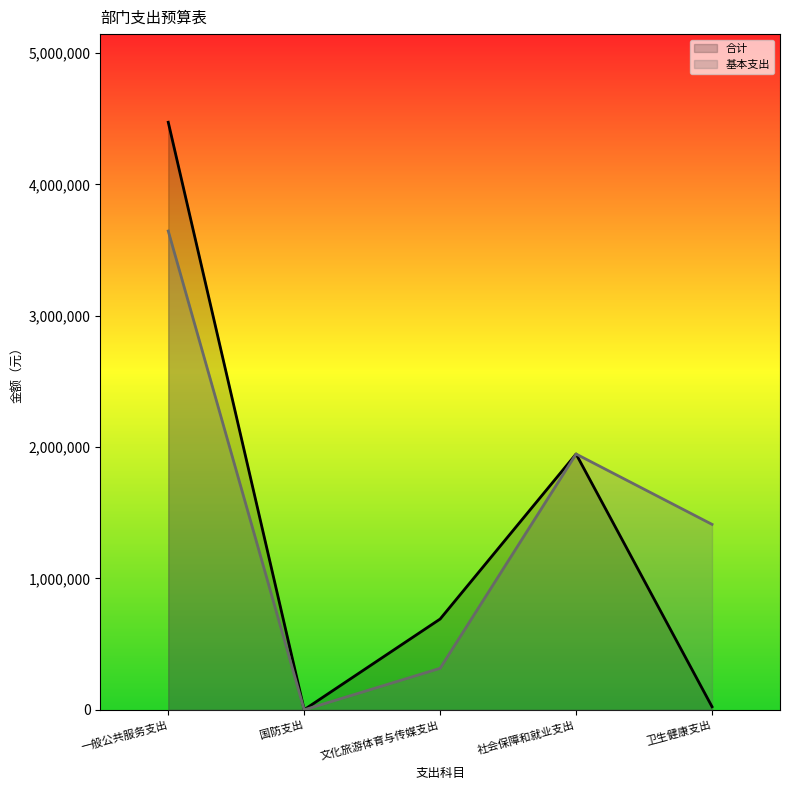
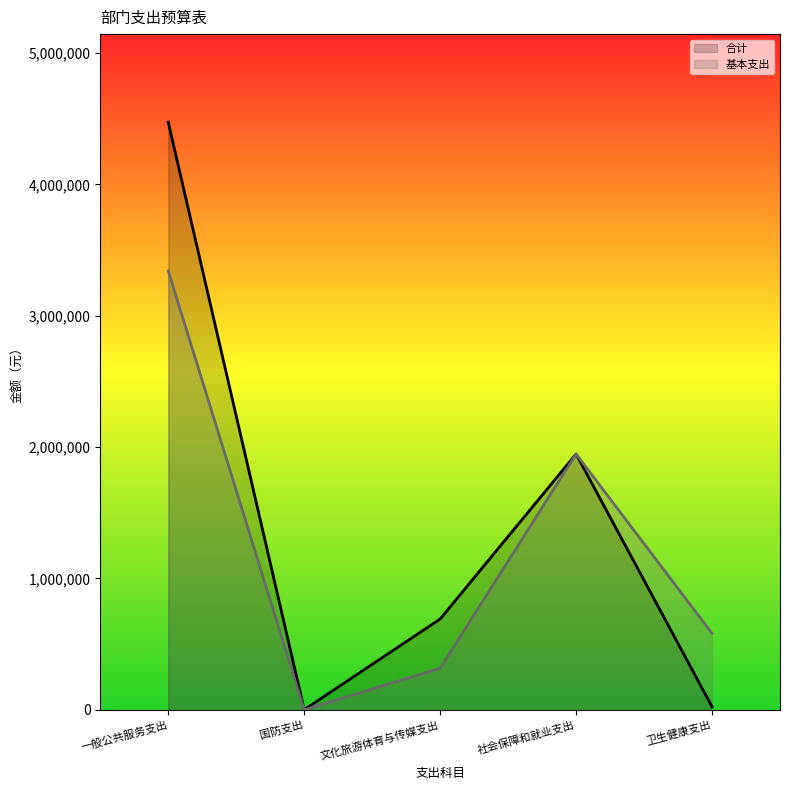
基本支出, 一般公共服务支出: 3,650,000 -> 3,340,000
基本支出, 卫生健康支出: 1,410,000 -> 580,000
